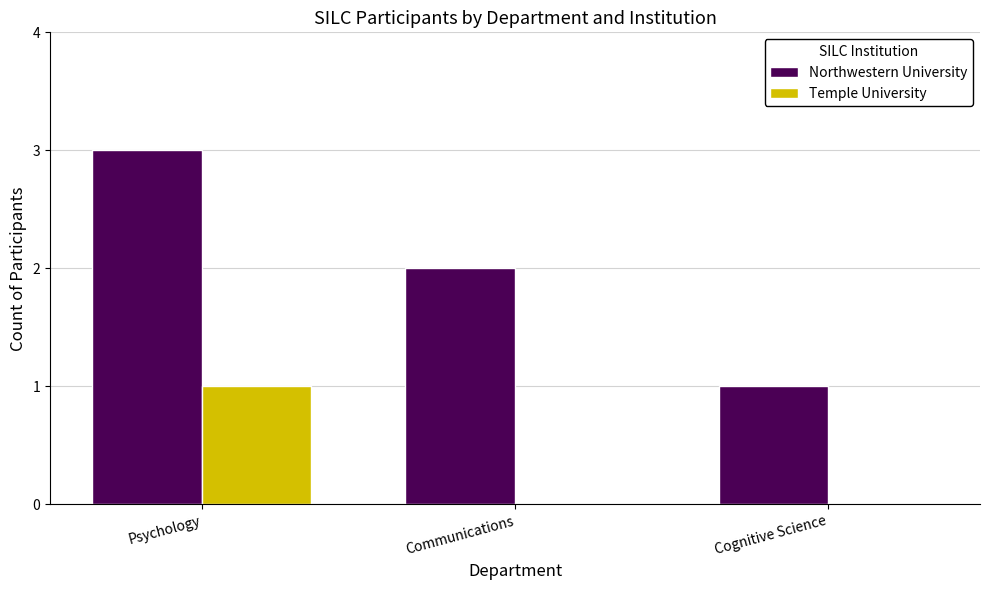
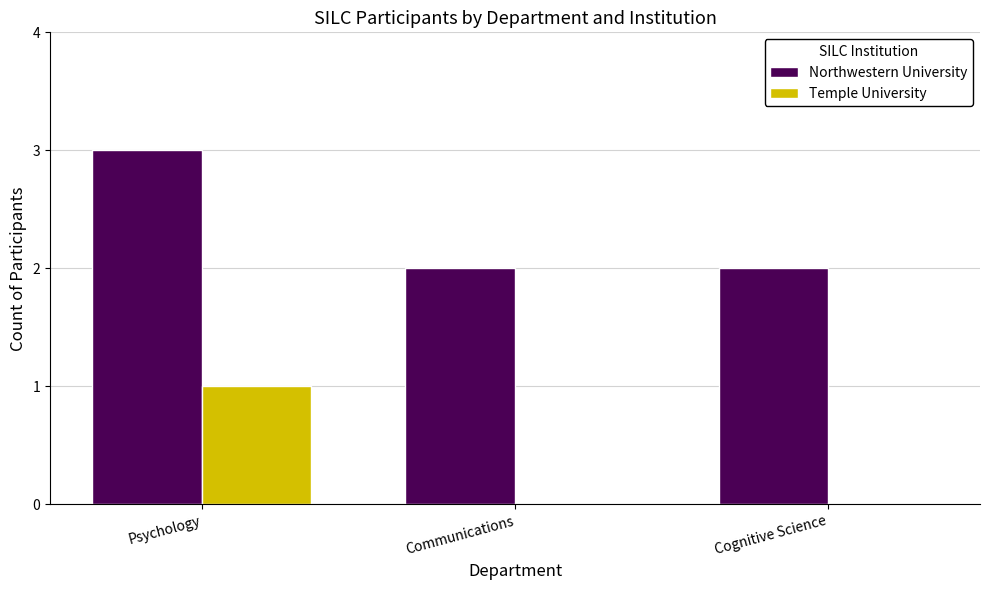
Northwestern University, Cognitive Science: 1 -> 2
